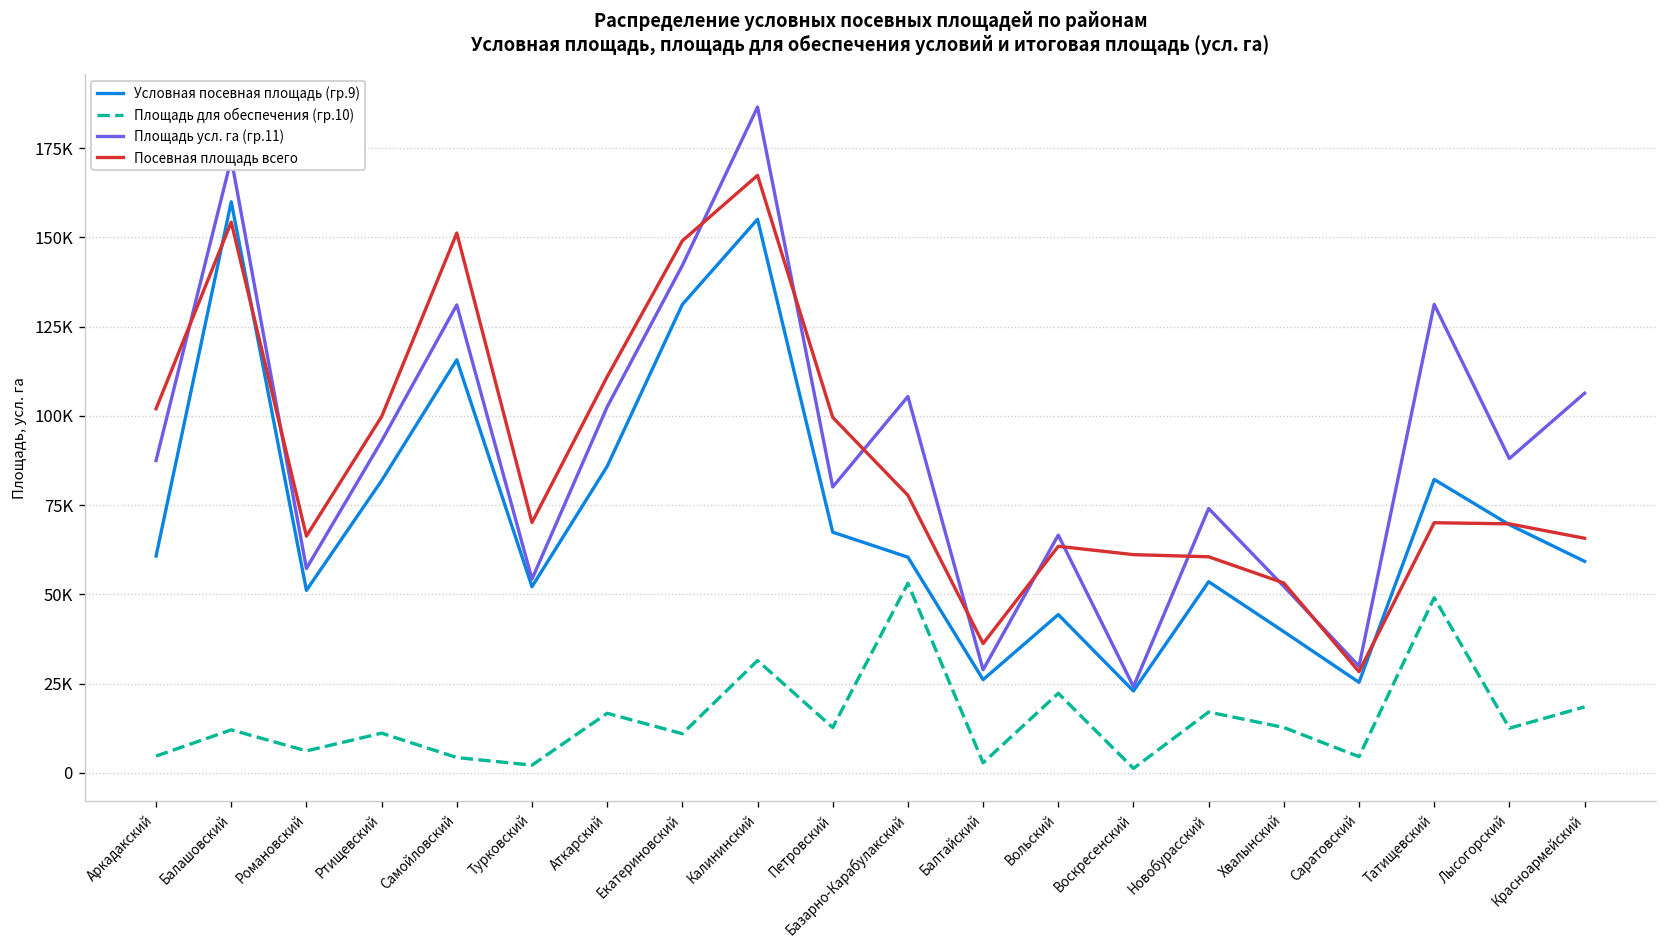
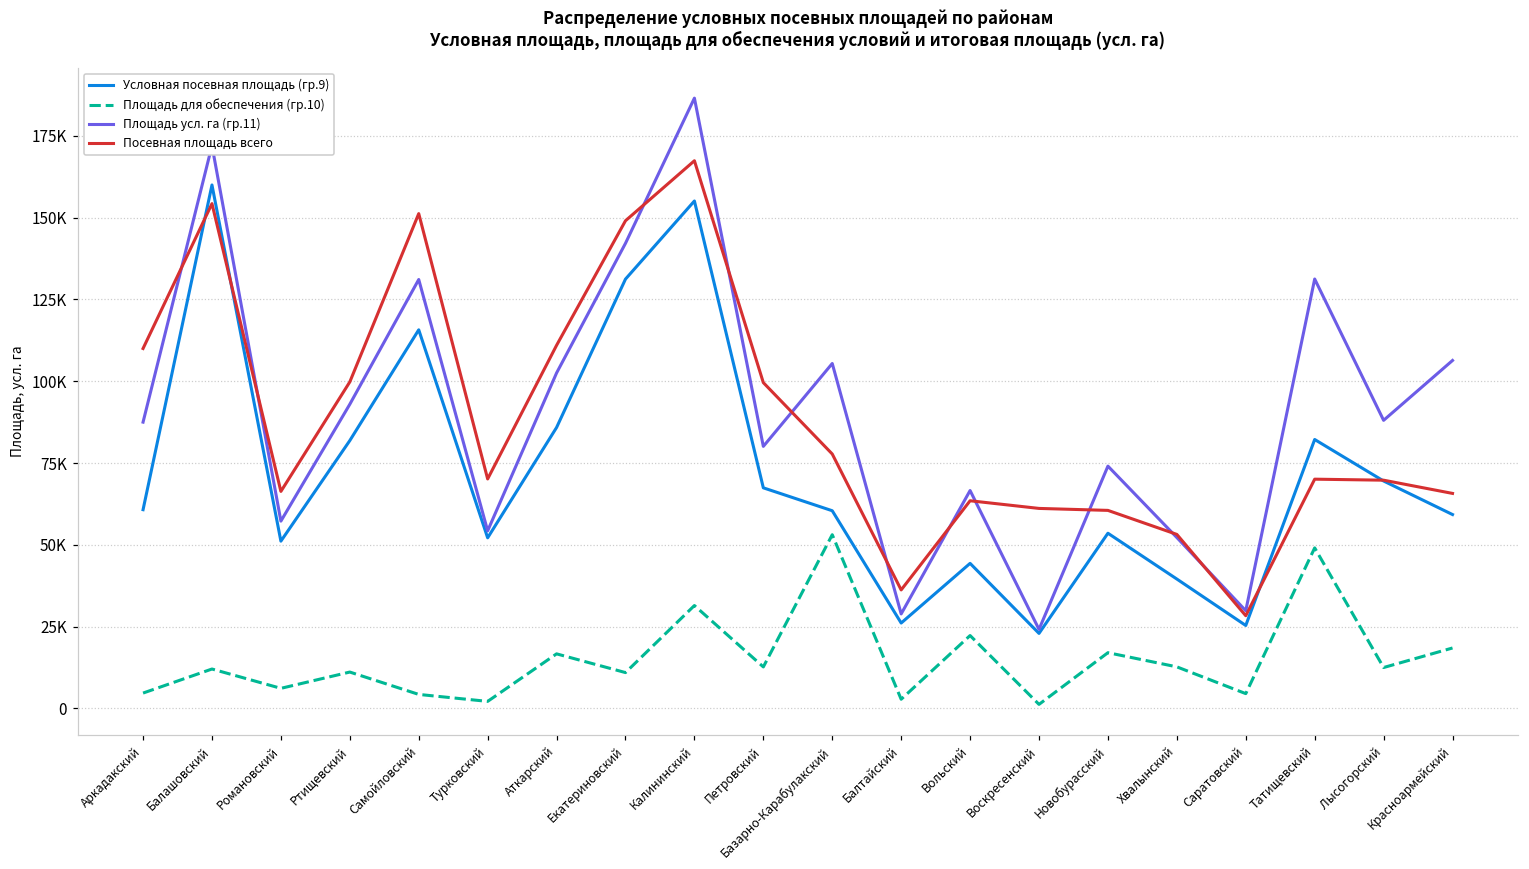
Посевная площадь всего, Аркадакский: 102000 -> 110000
